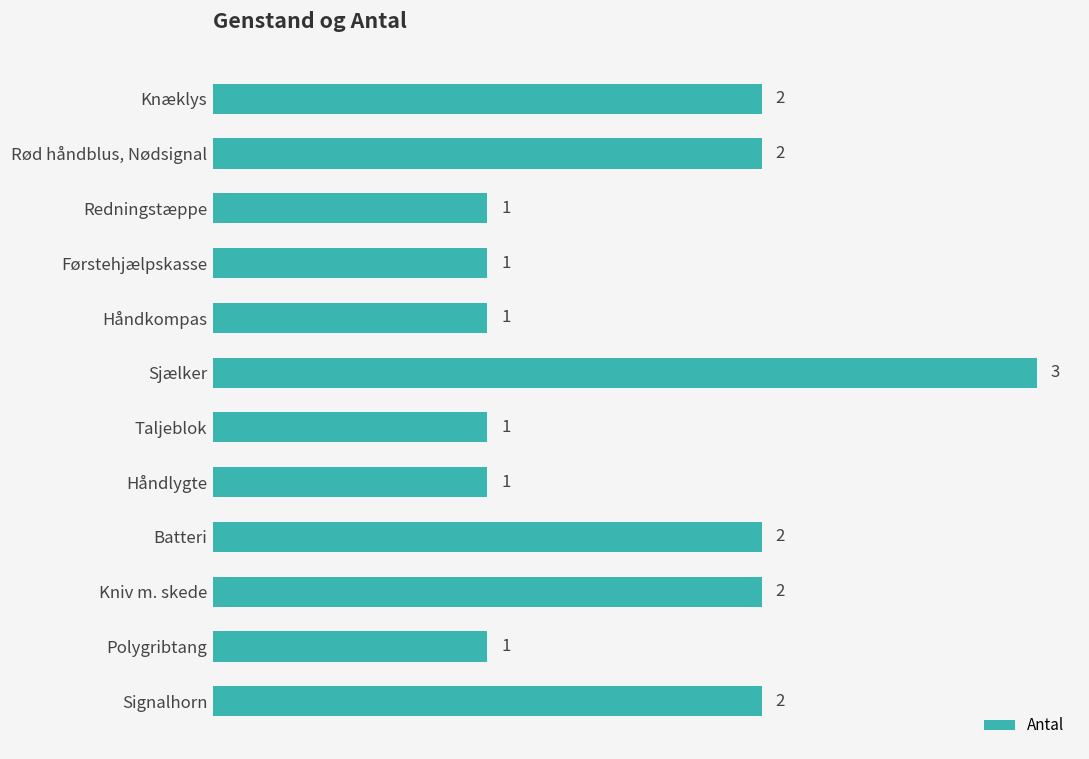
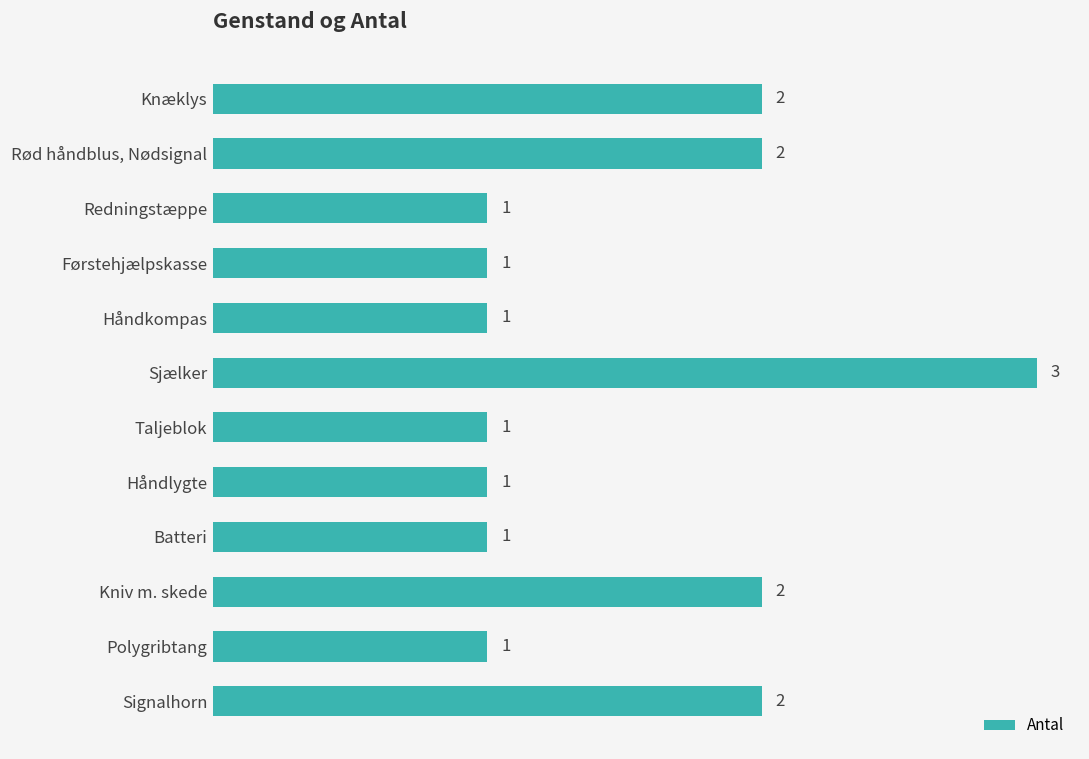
Batteri: 2 -> 1
